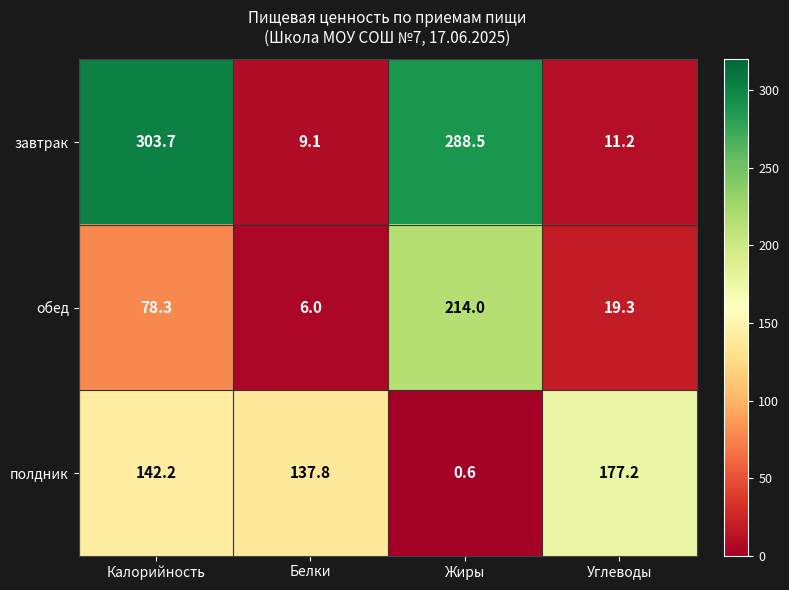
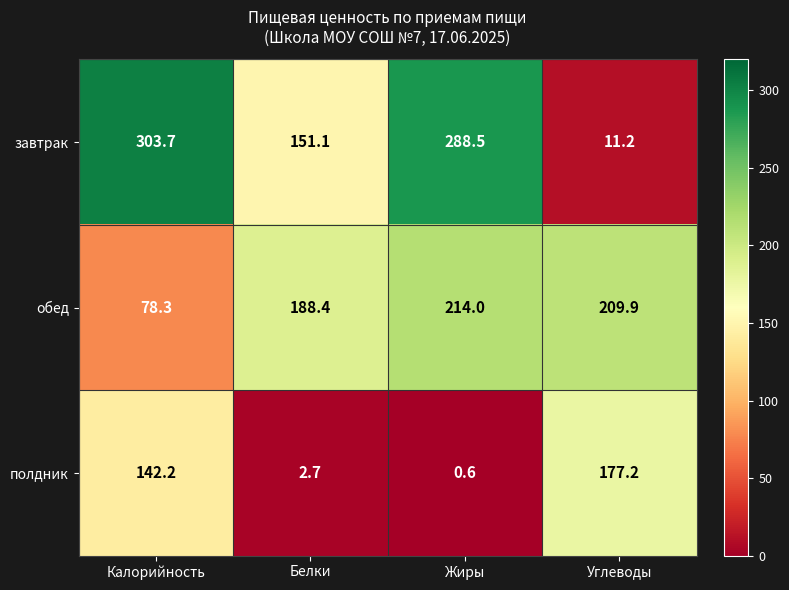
завтрак, Белки: 9.1 -> 151.1
обед, Белки: 6.0 -> 188.4
обед, Углеводы: 19.3 -> 209.9
полдник, Белки: 137.8 -> 2.7
